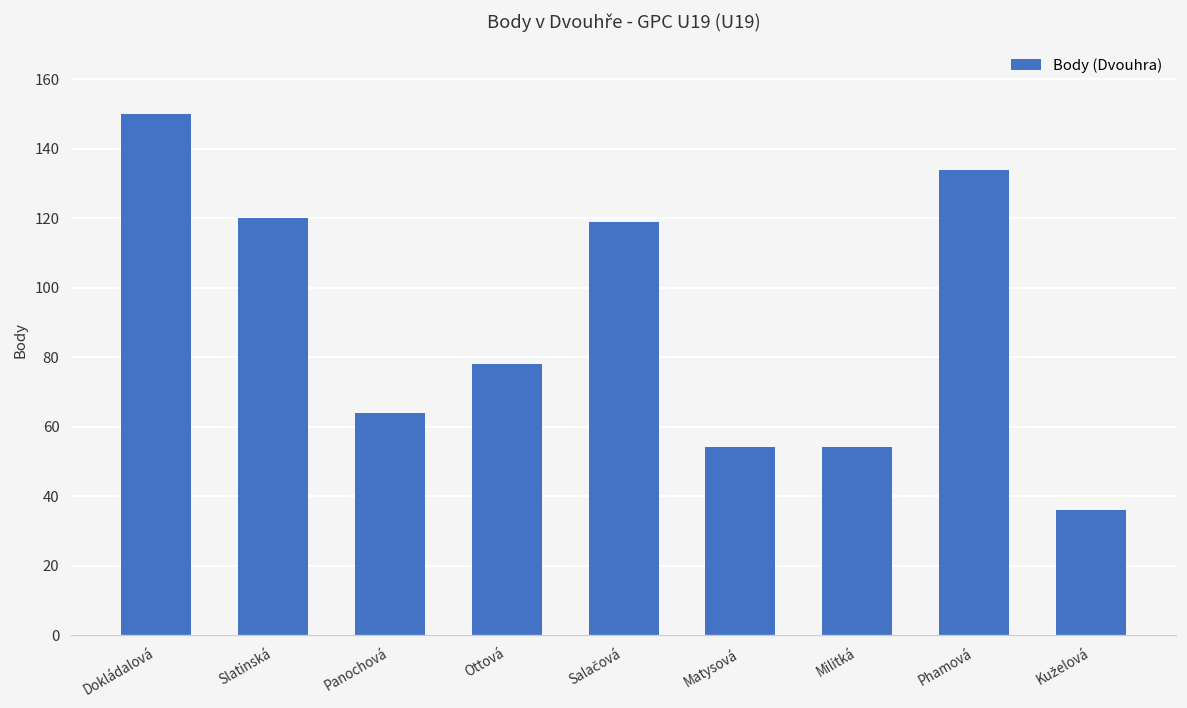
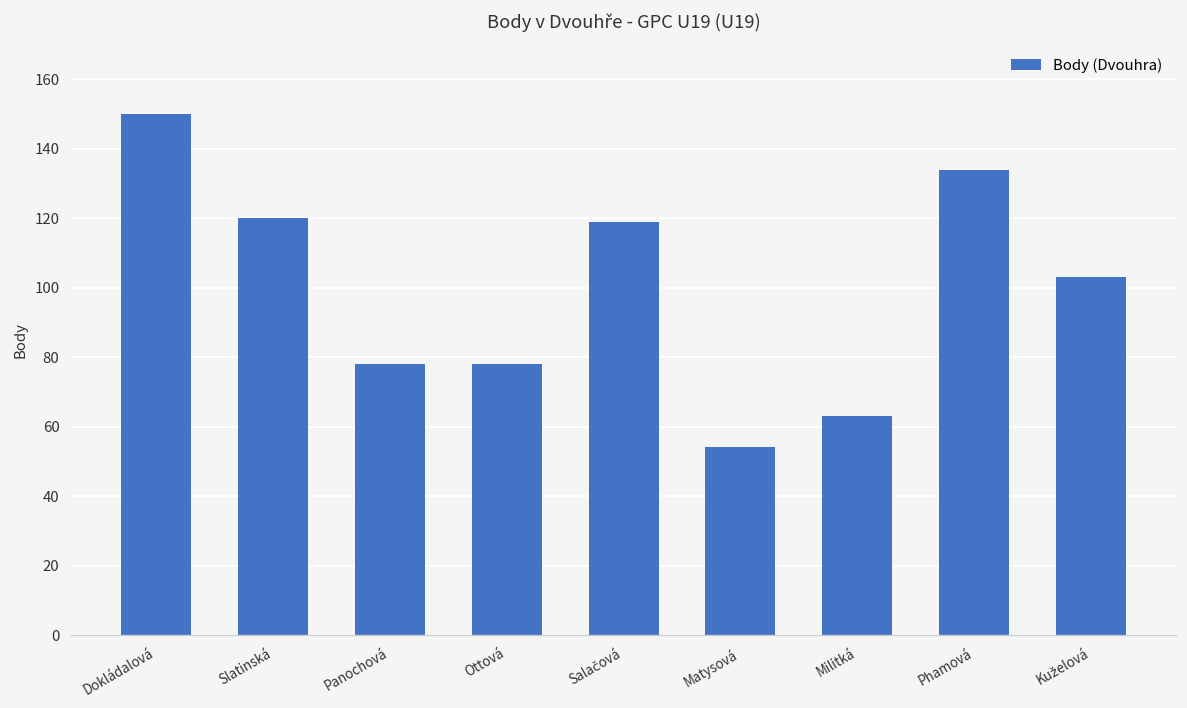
Panochová: 64 -> 78
Militká: 54 -> 63
Kuželová: 36 -> 103
